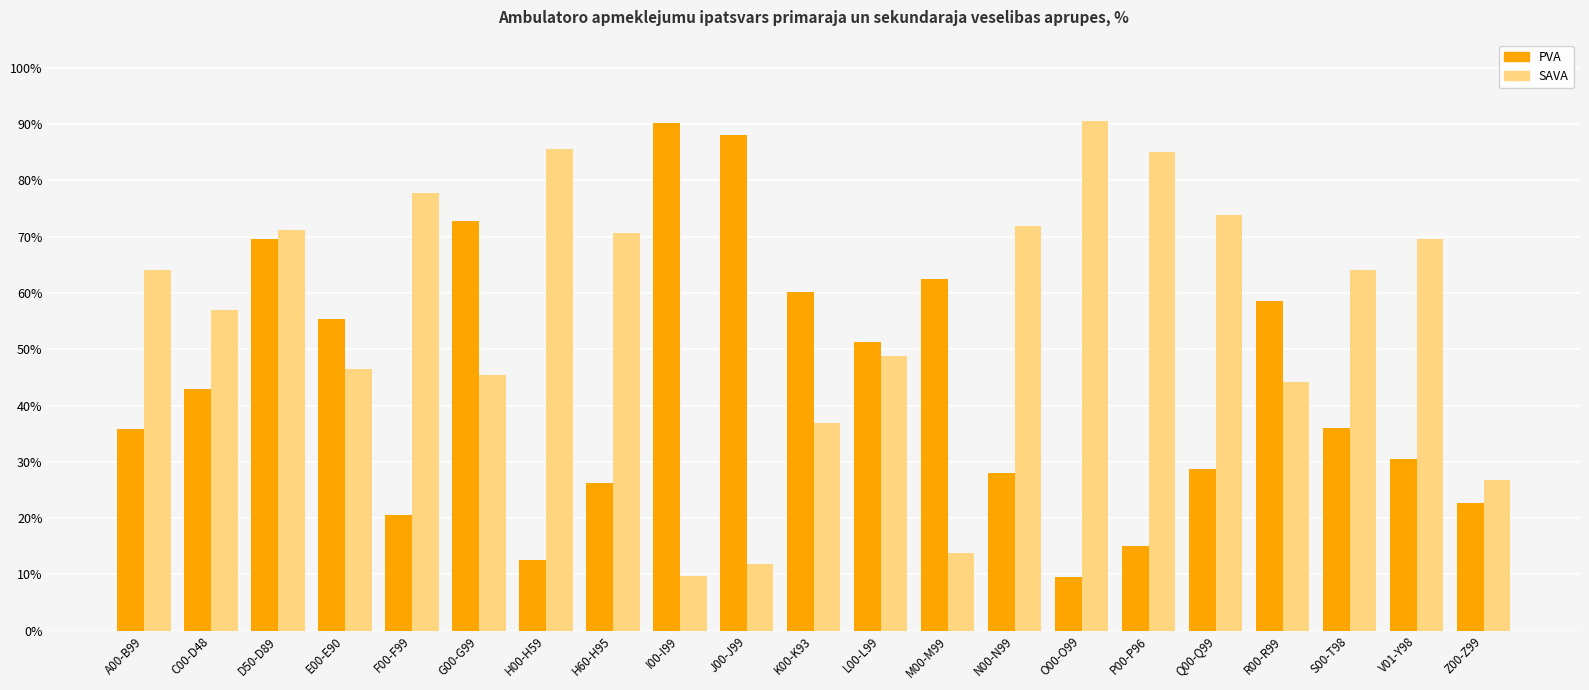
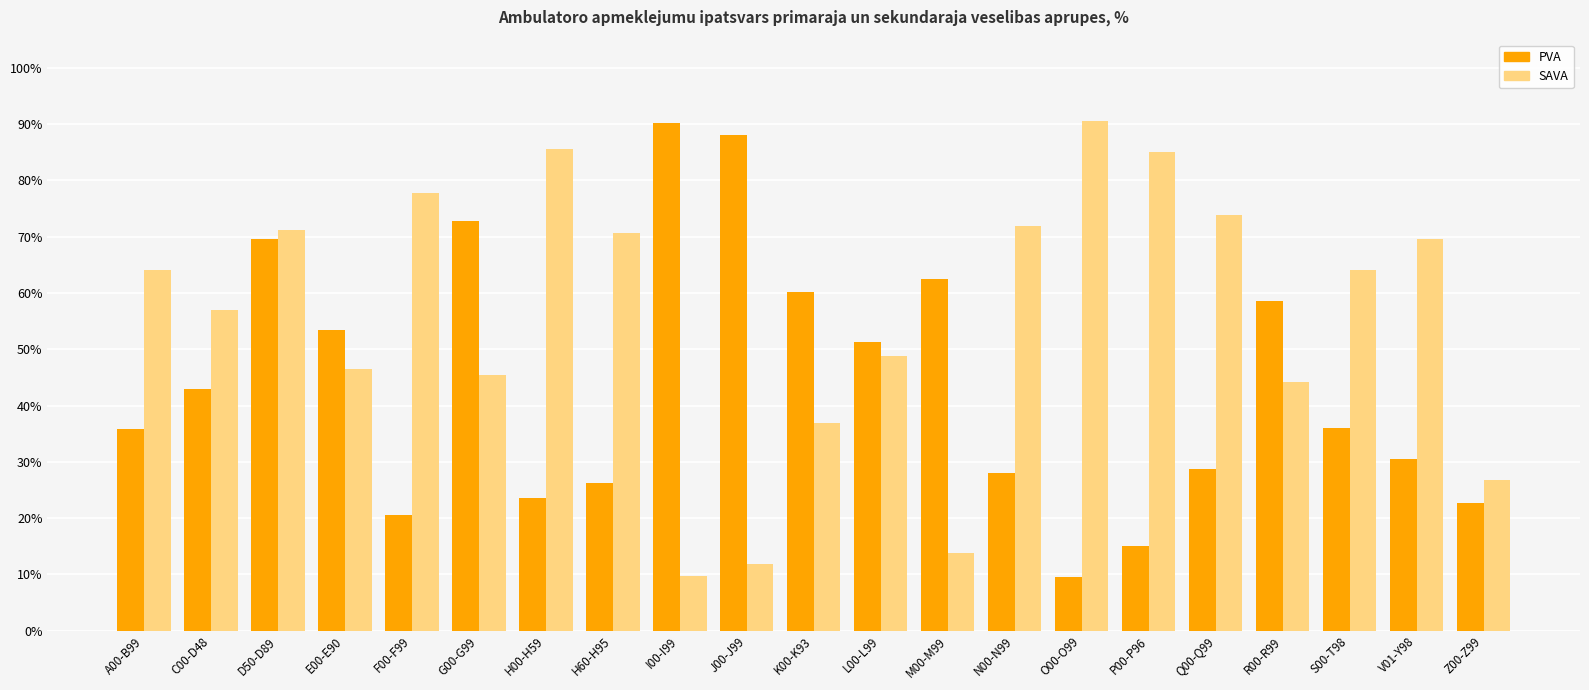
PVA, E00-E90: 55% -> 53%
PVA, H00-H59: 13% -> 24%
